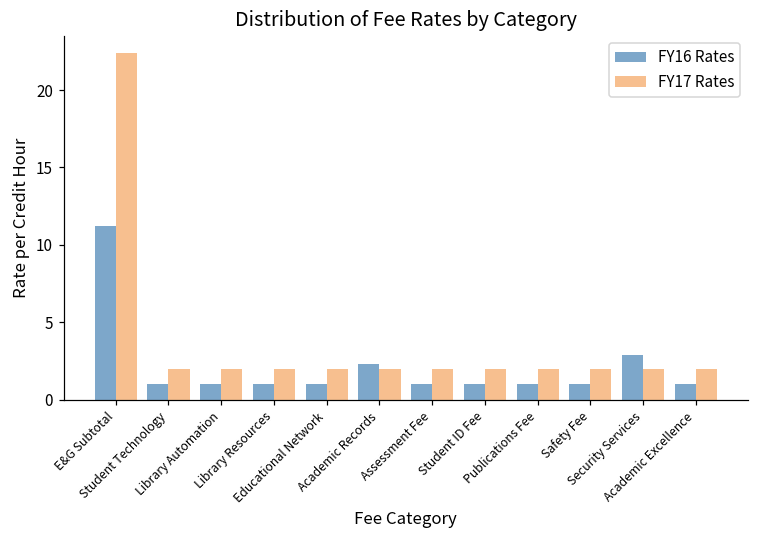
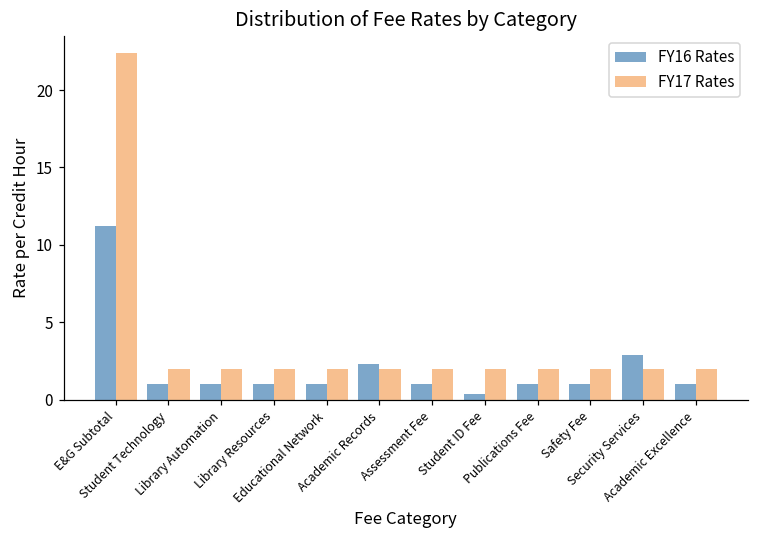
FY16 Rates, Student ID Fee: 1.0 -> 0.4
